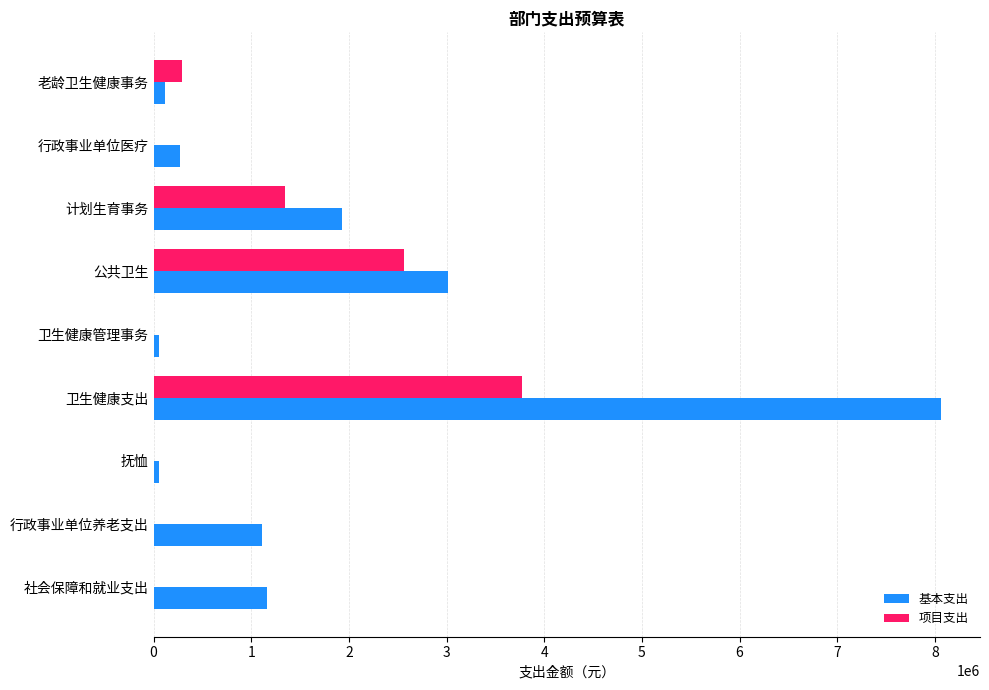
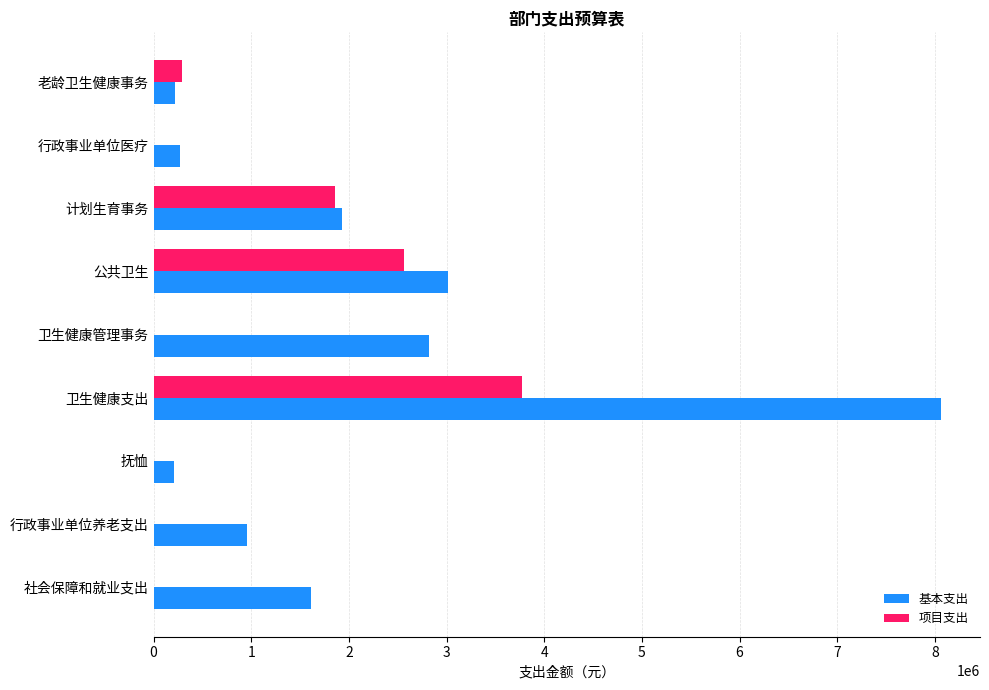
基本支出, 老龄卫生健康事务: 100000 -> 200000
项目支出, 计划生育事务: 1300000 -> 1900000
基本支出, 卫生健康管理事务: 100000 -> 2800000
基本支出, 抚恤: 100000 -> 200000
基本支出, 行政事业单位养老支出: 1100000 -> 1000000
基本支出, 社会保障和就业支出: 1200000 -> 1600000
